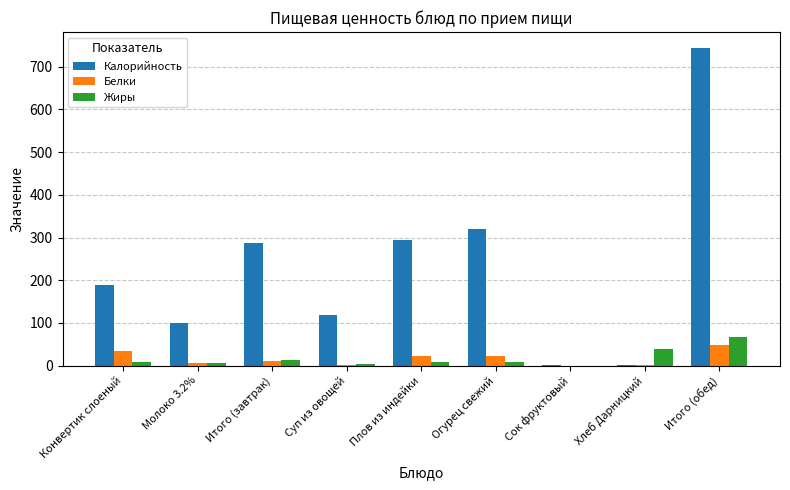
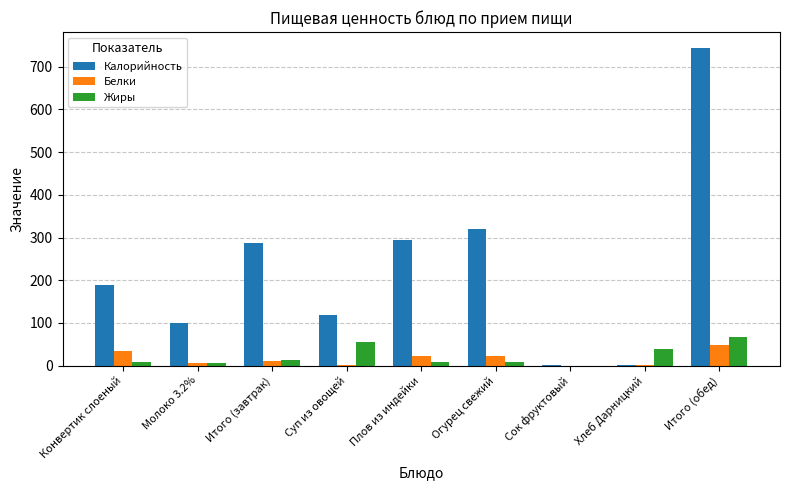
Жиры, Суп из овощей: 0 -> 60
